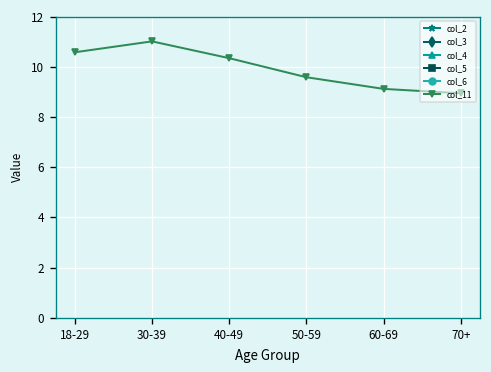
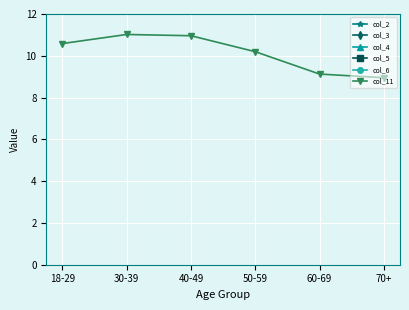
col_11, 40-49: 10.4 -> 11.0
col_11, 50-59: 9.6 -> 10.2
